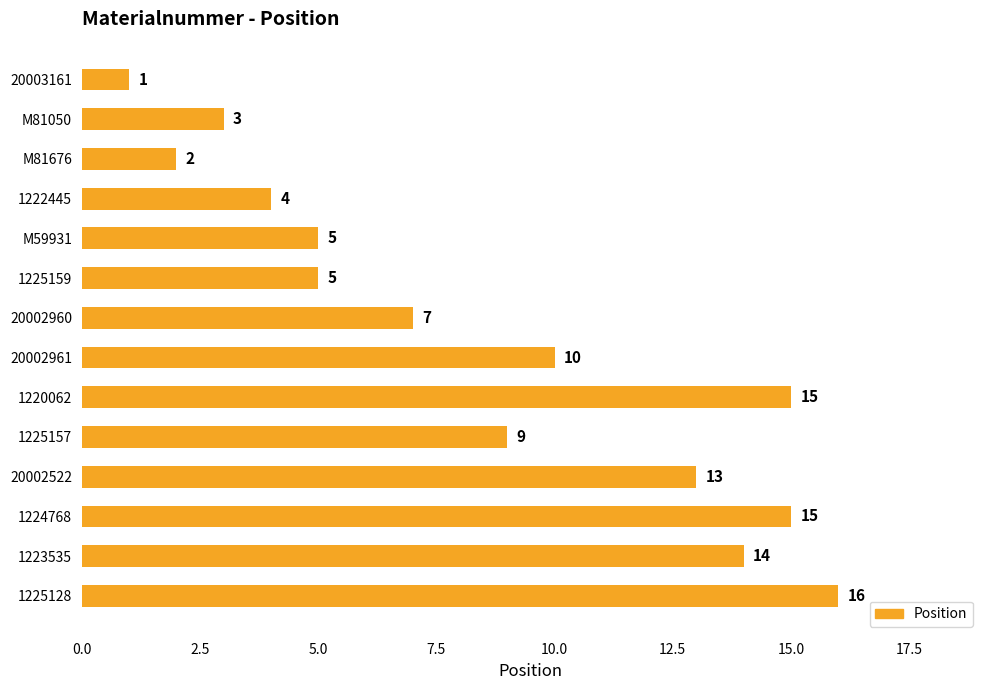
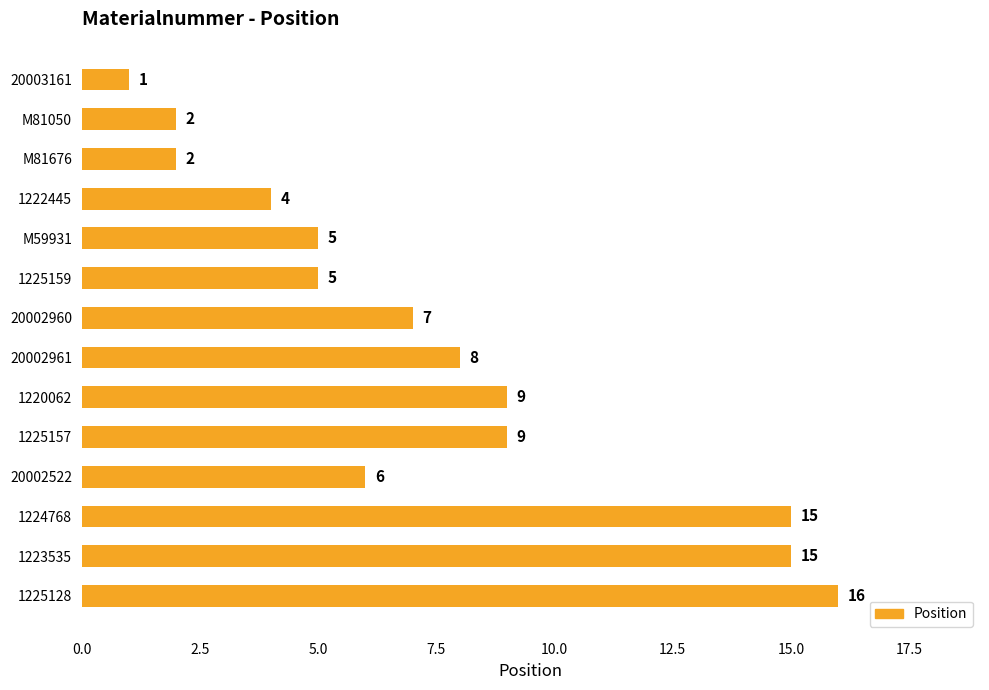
M81050: 3 -> 2
20002961: 10 -> 8
1220062: 15 -> 9
20002522: 13 -> 6
1223535: 14 -> 15
